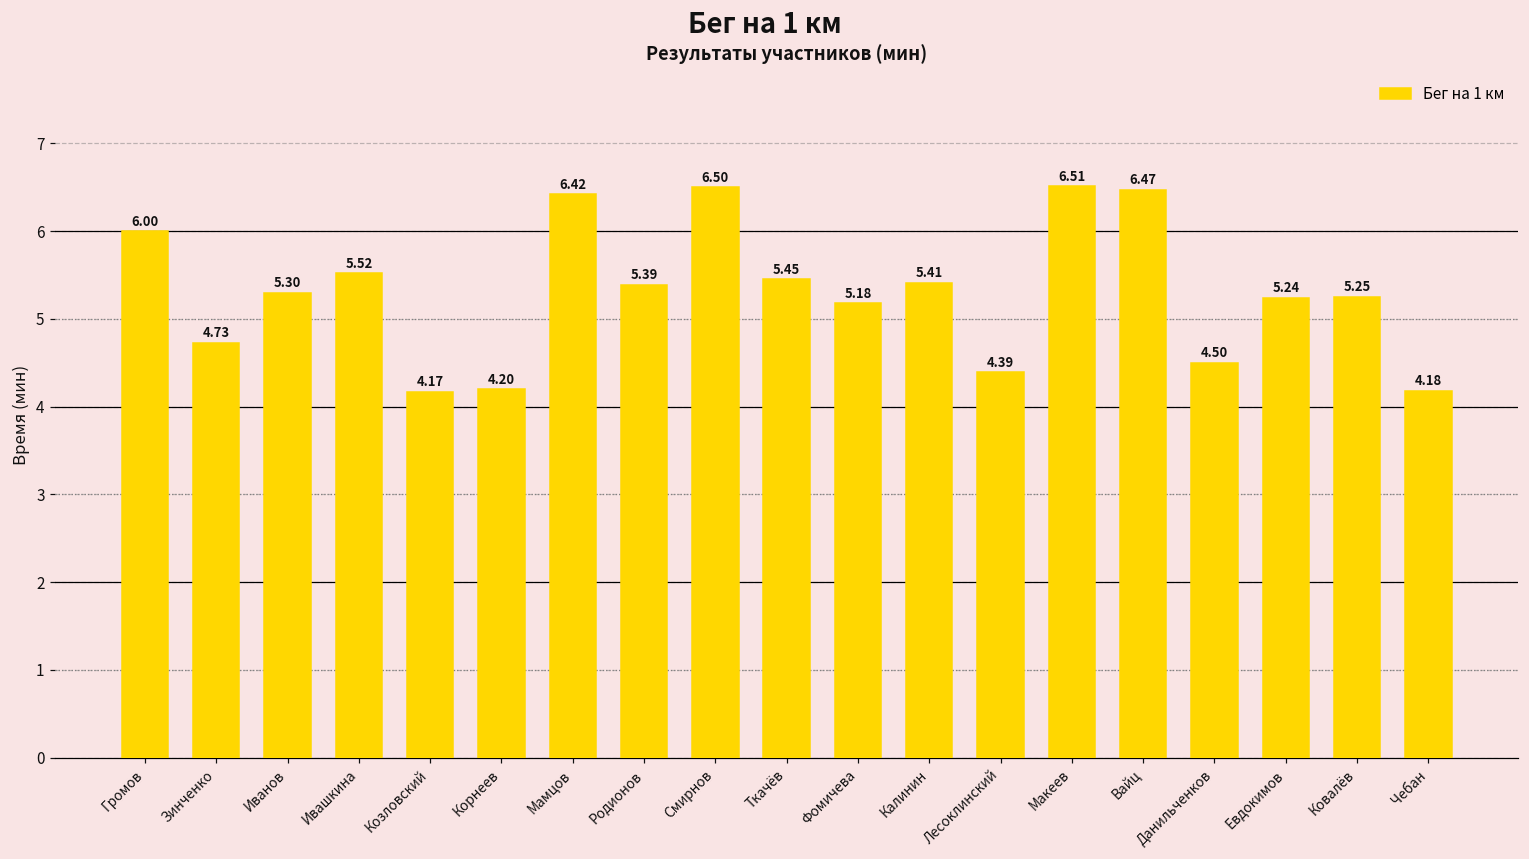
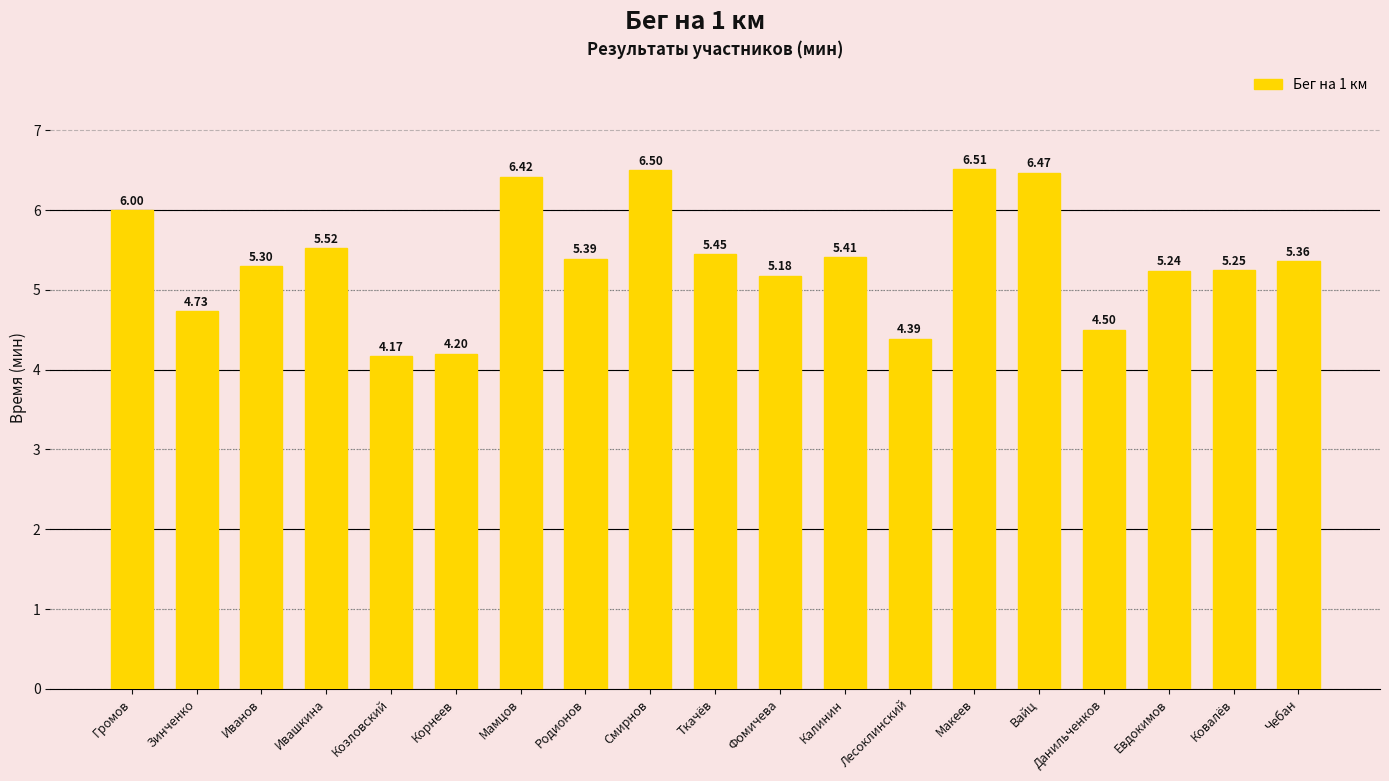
Чебан: 4.18 -> 5.36
